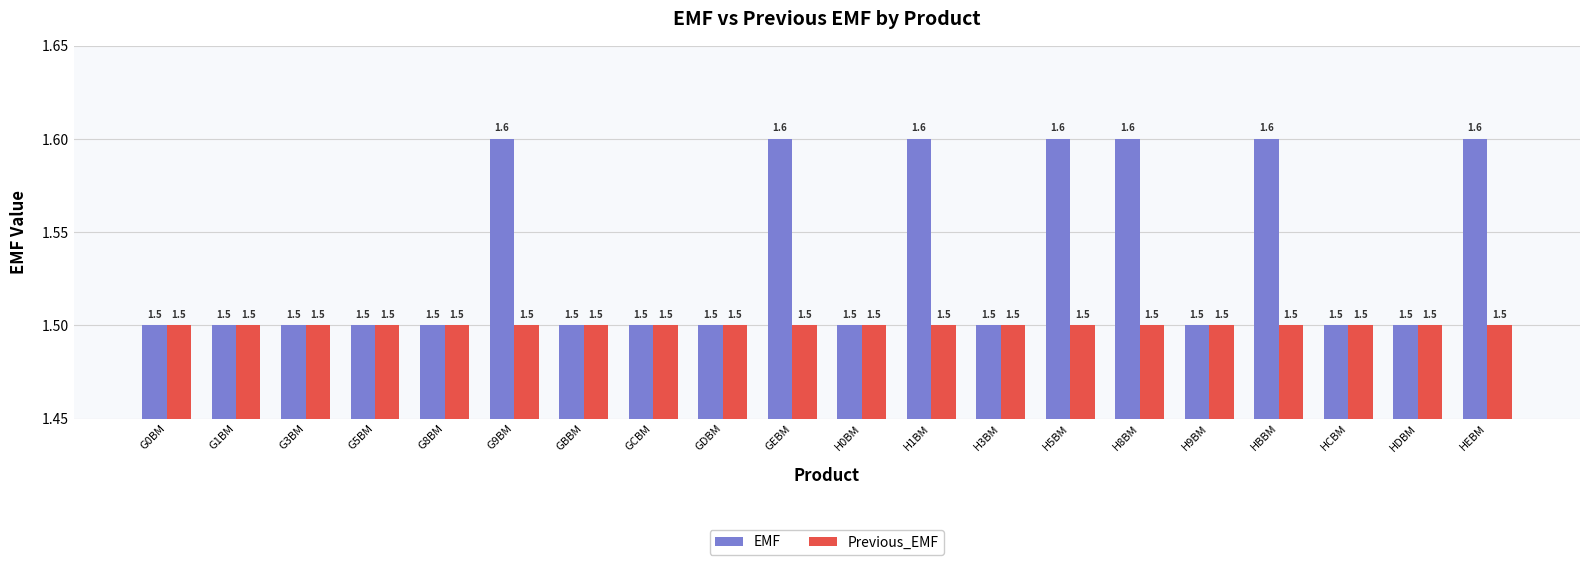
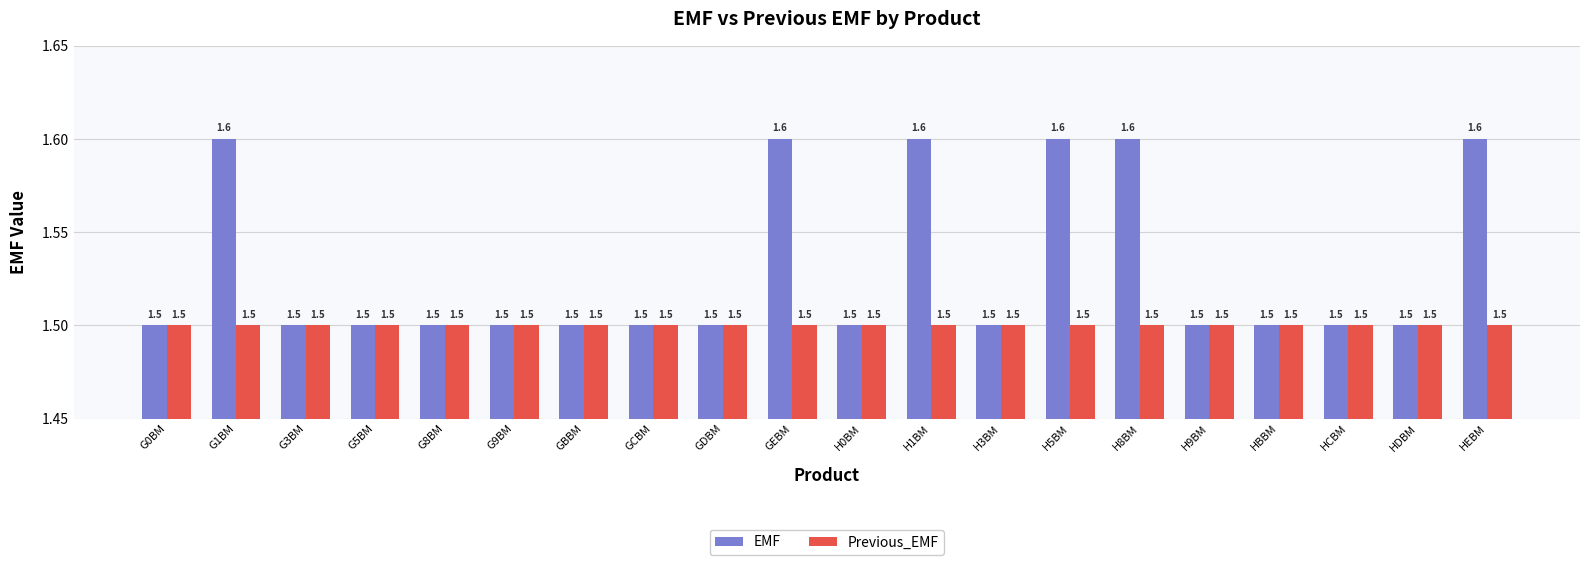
EMF, G1BM: 1.5 -> 1.6
EMF, G9BM: 1.6 -> 1.5
EMF, HBBM: 1.6 -> 1.5
